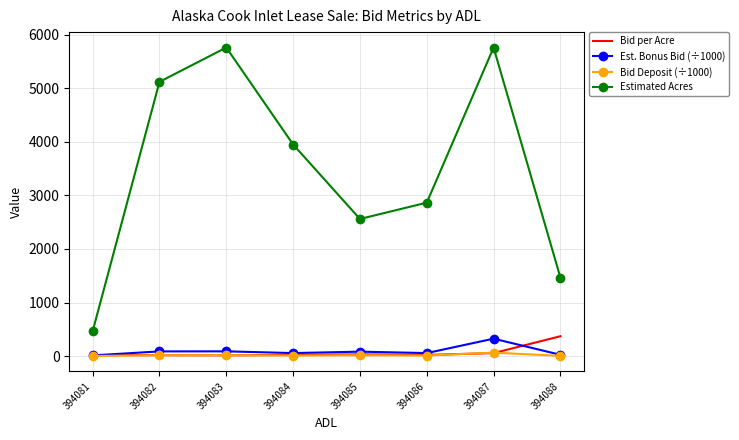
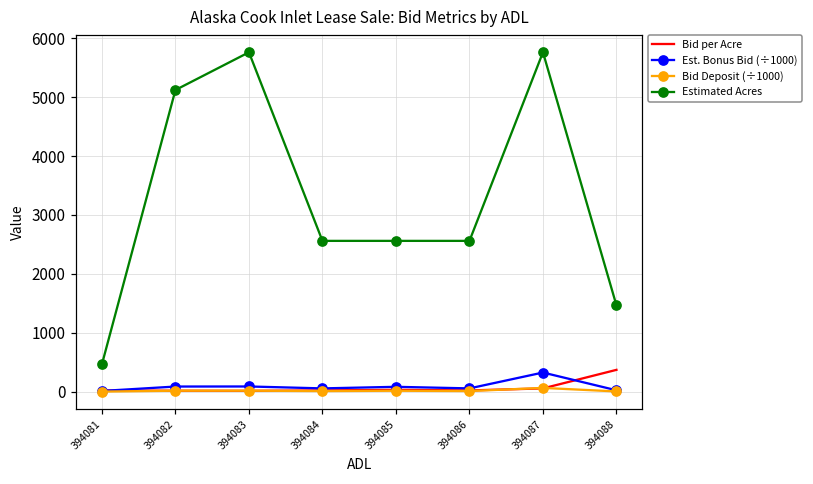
Estimated Acres, 394084: 3900 -> 2600
Estimated Acres, 394086: 2900 -> 2600
